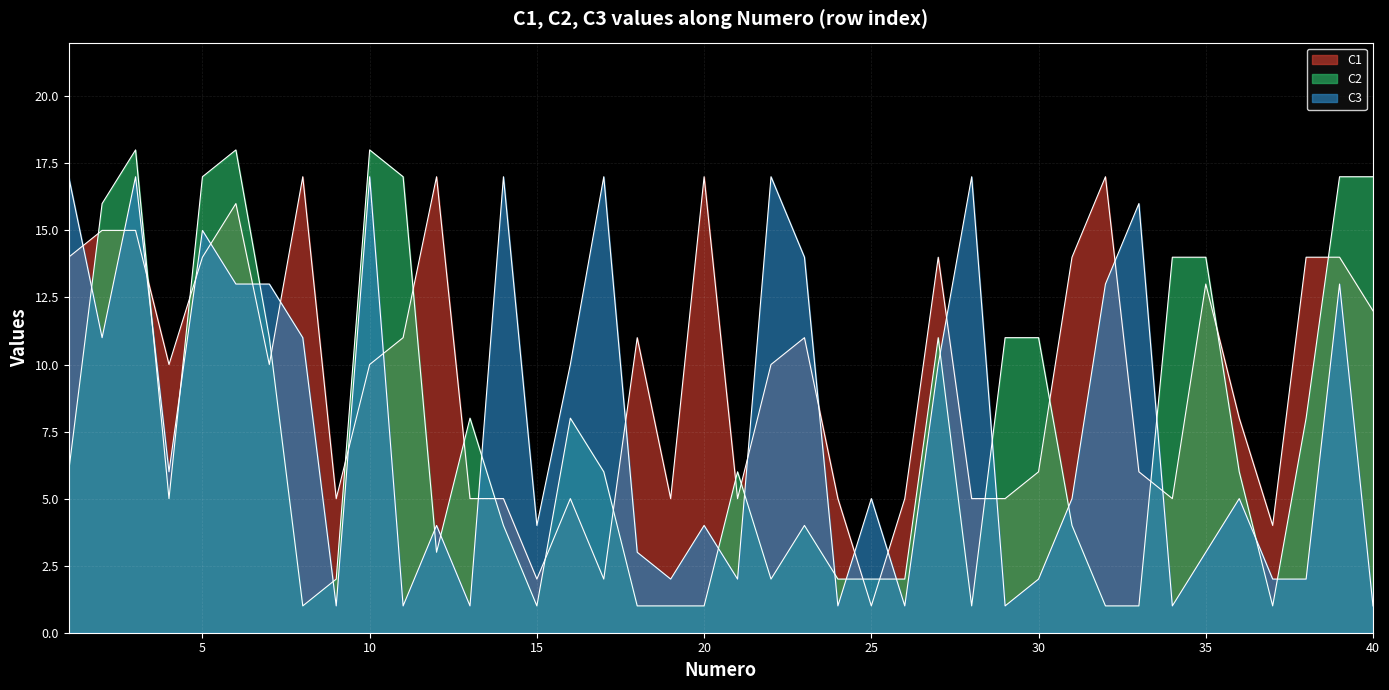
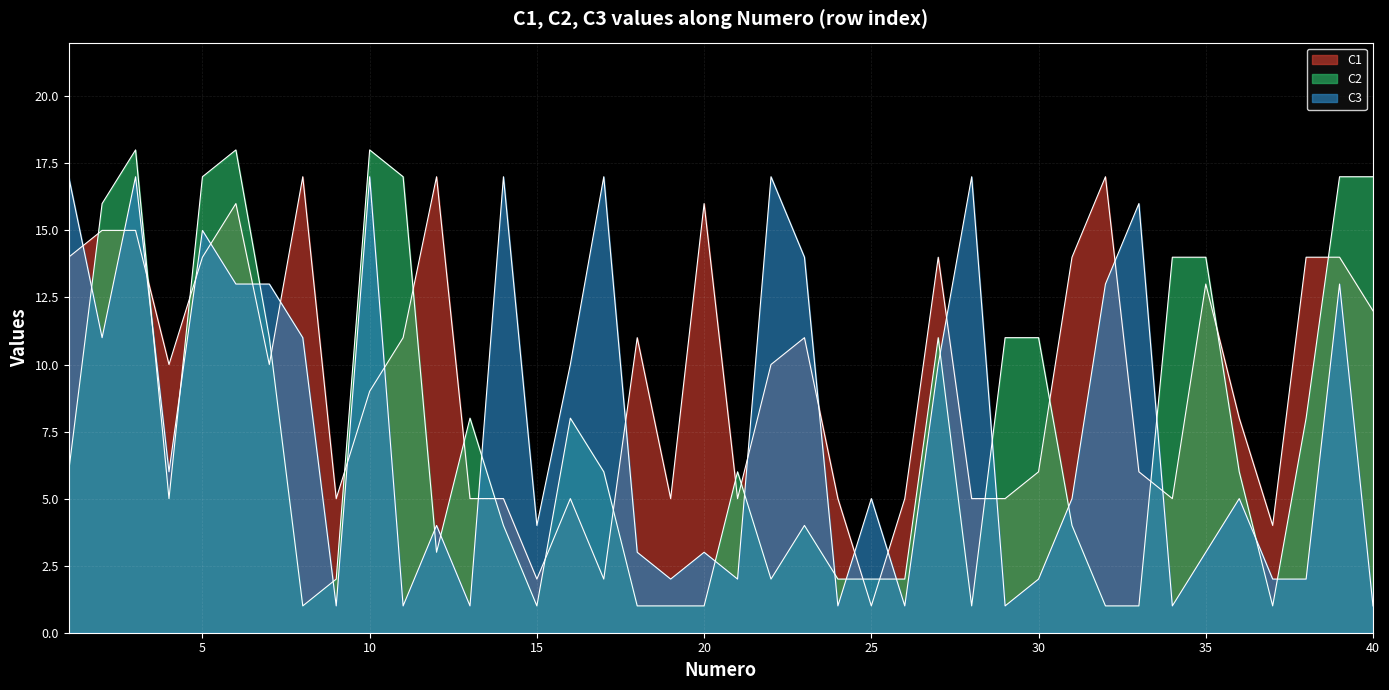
C1, 10: 10 -> 9
C1, 20: 17 -> 16
C3, 20: 4 -> 3
